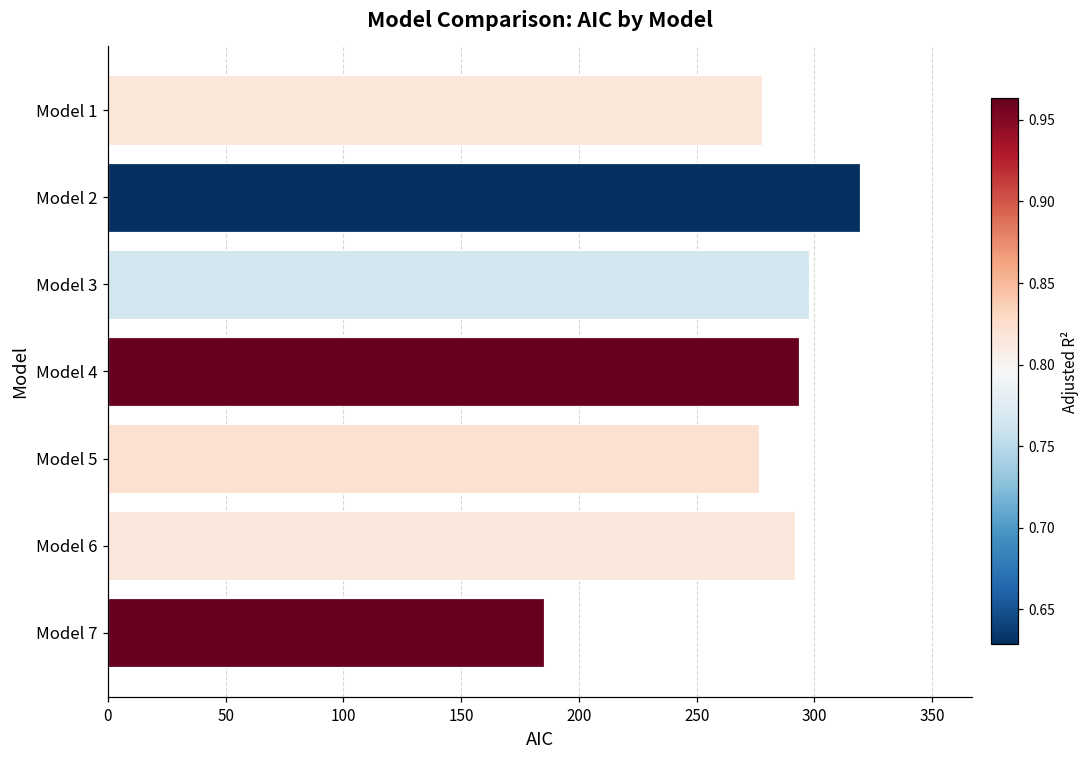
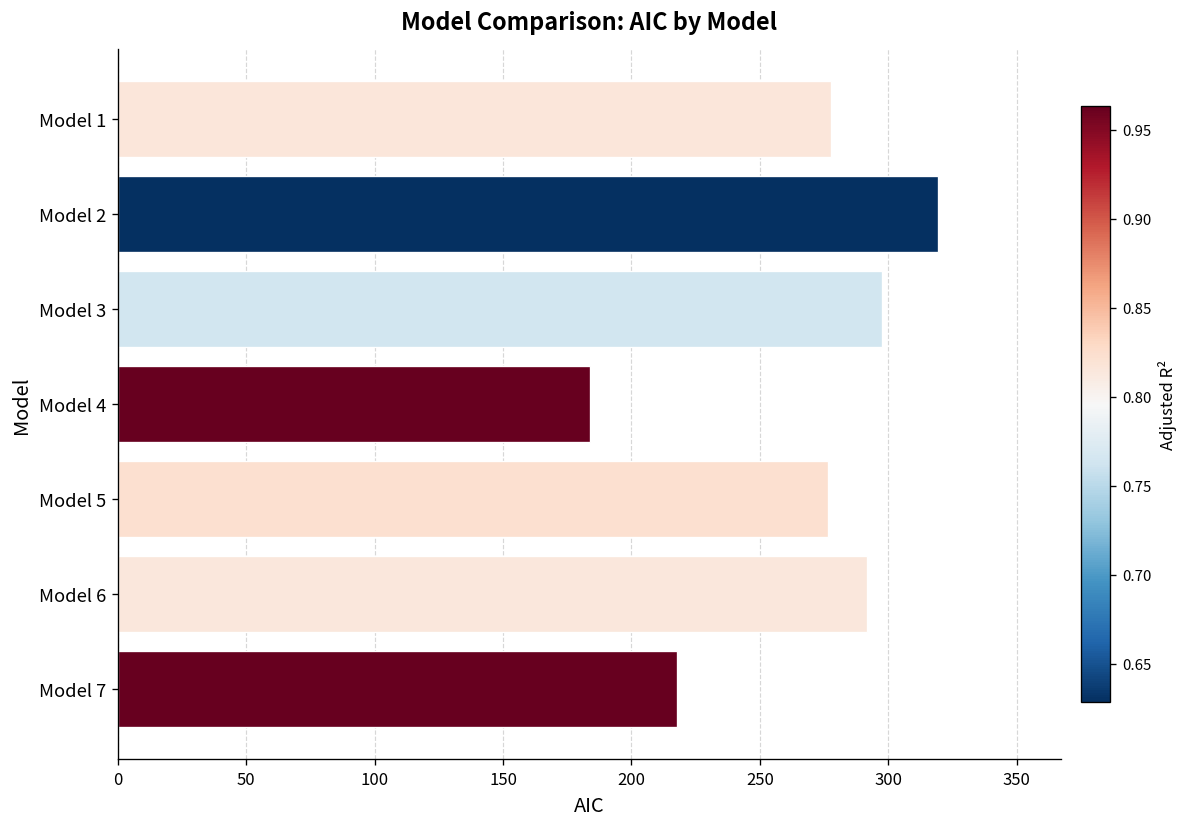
Model 4: 294 -> 184
Model 7: 185 -> 218
